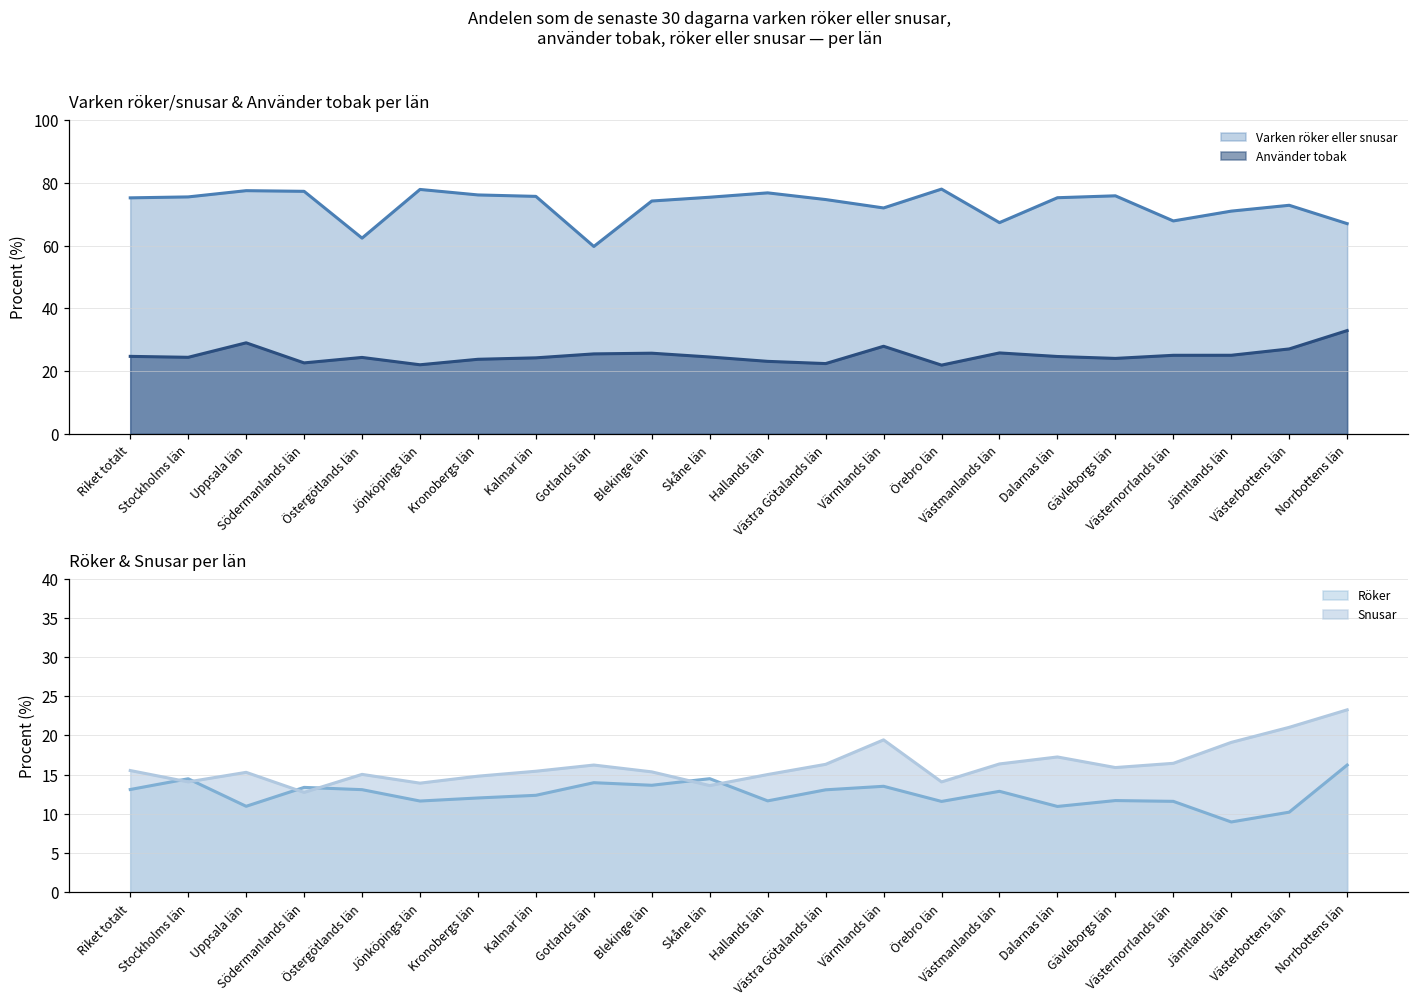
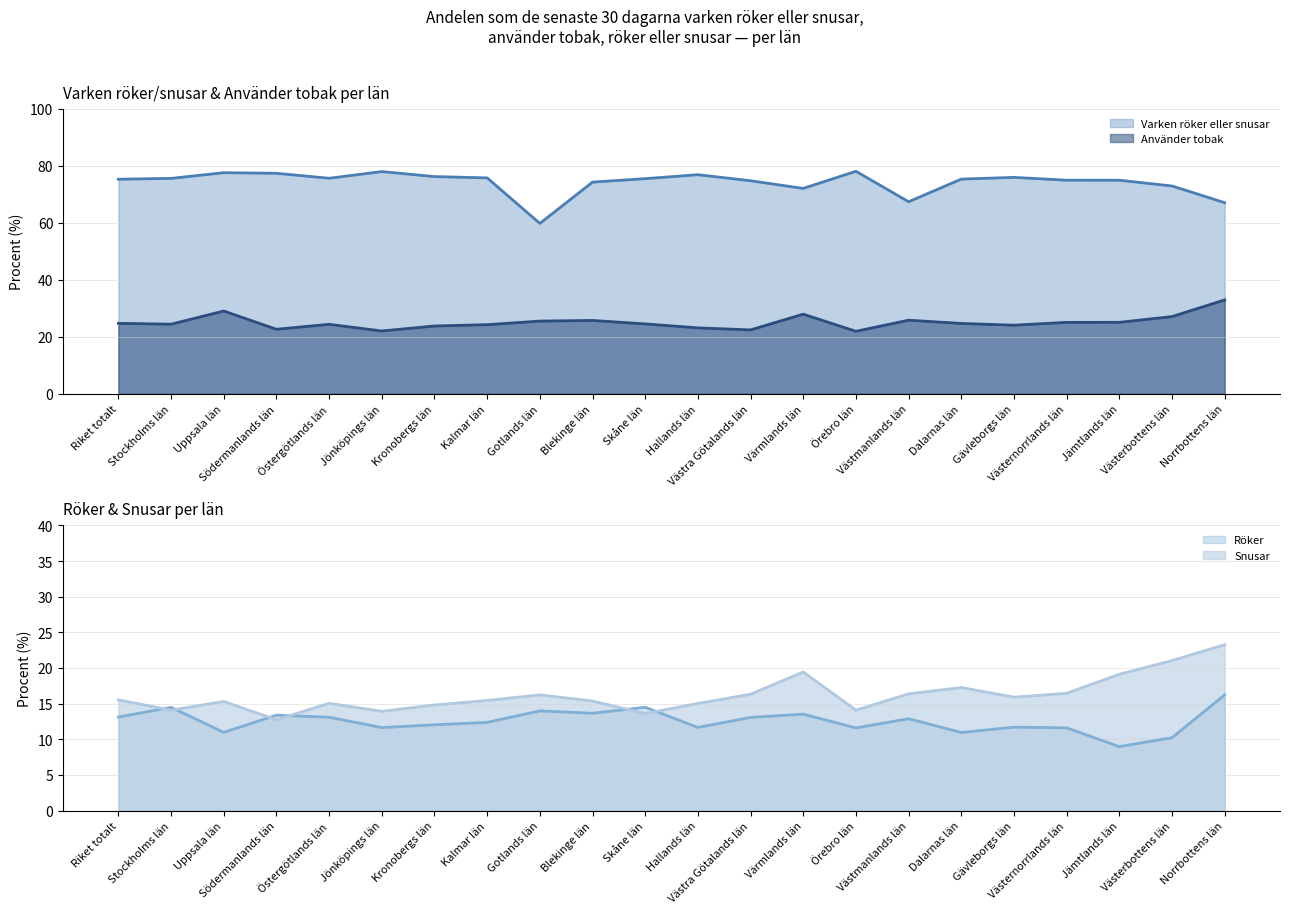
Varken röker/snusar & Använder tobak per län, Varken röker eller snusar, Östergötlands län: 62 -> 76
Varken röker/snusar & Använder tobak per län, Varken röker eller snusar, Västernorrlands län: 68 -> 75
Varken röker/snusar & Använder tobak per län, Varken röker eller snusar, Jämtlands län: 71 -> 75
